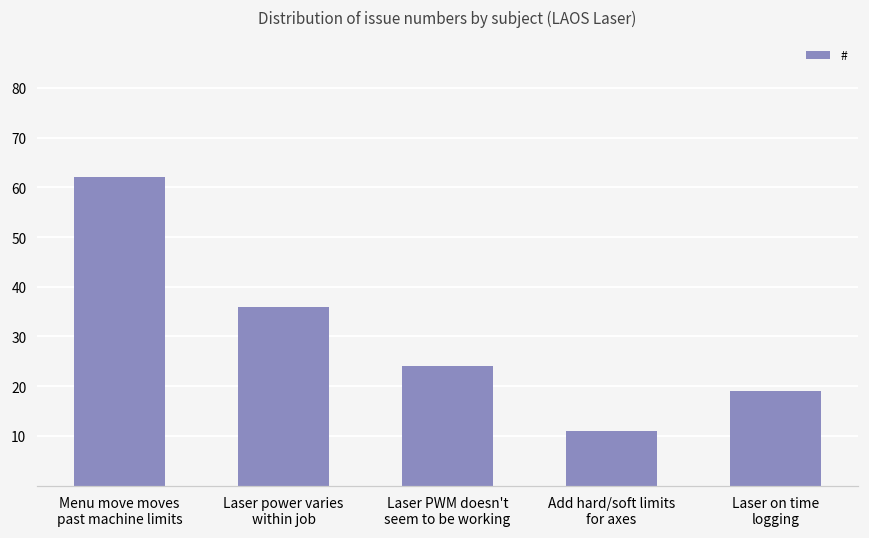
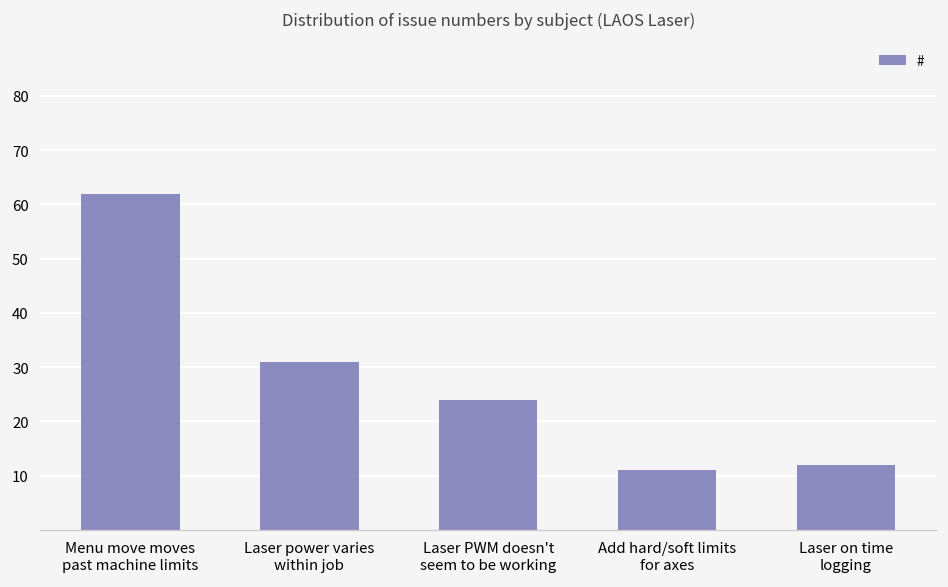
Laser power varies within job: 36 -> 31
Laser on time logging: 19 -> 12
